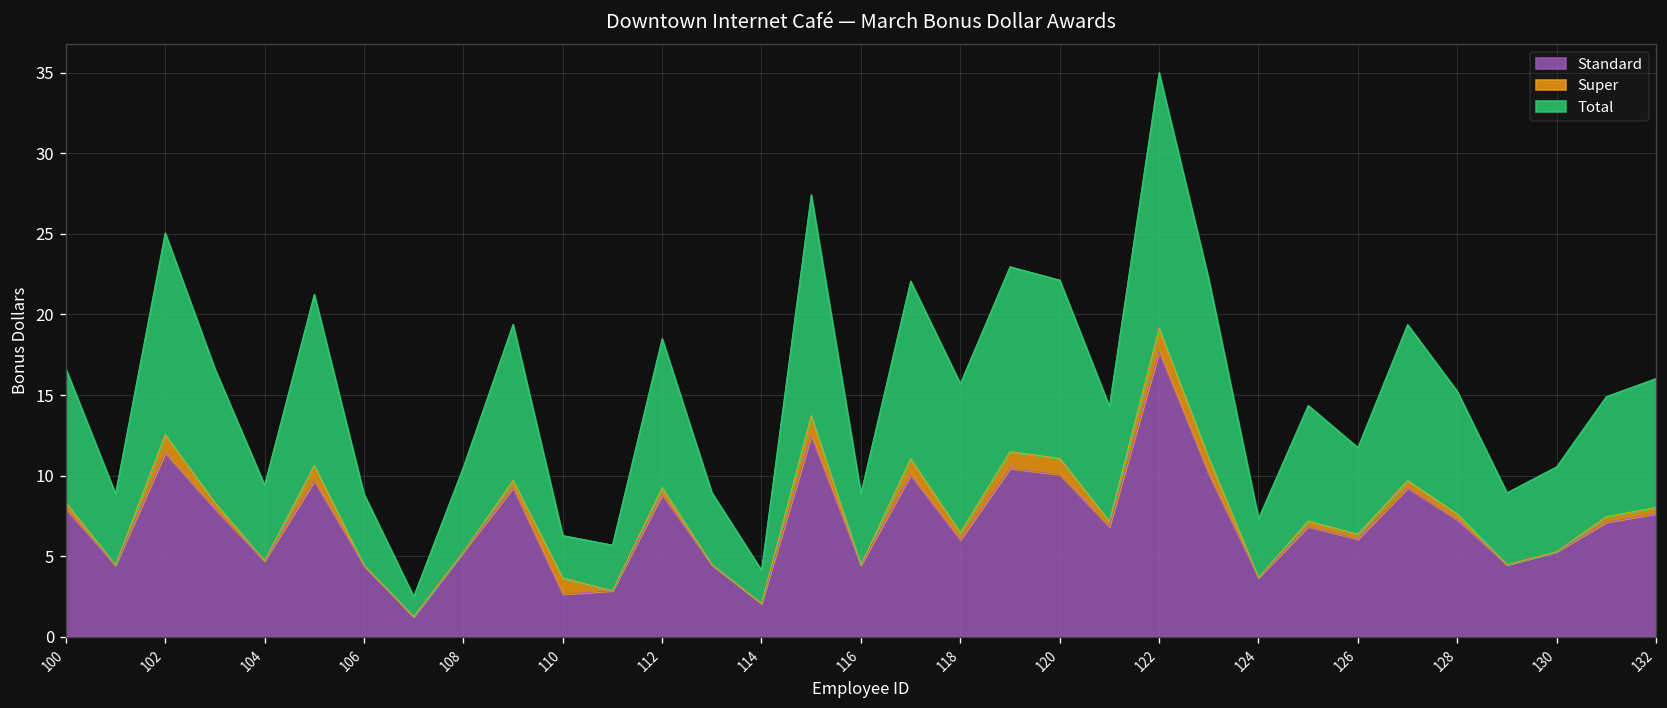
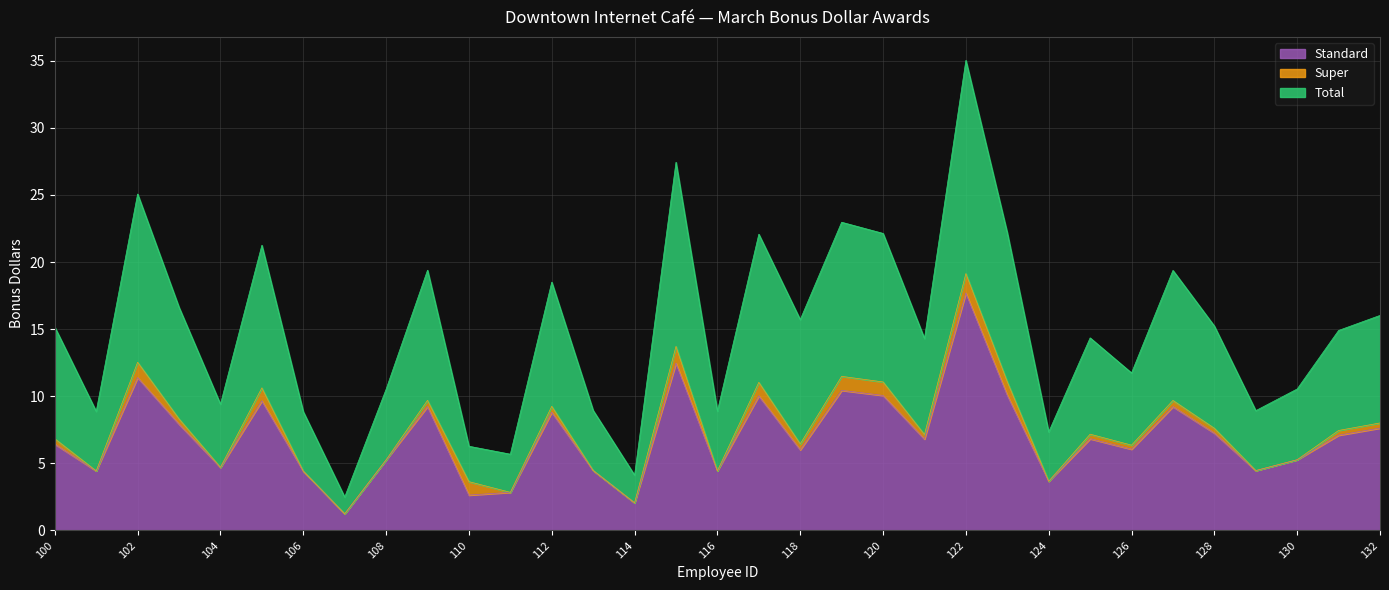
Standard, 100: 7.9 -> 6.4
